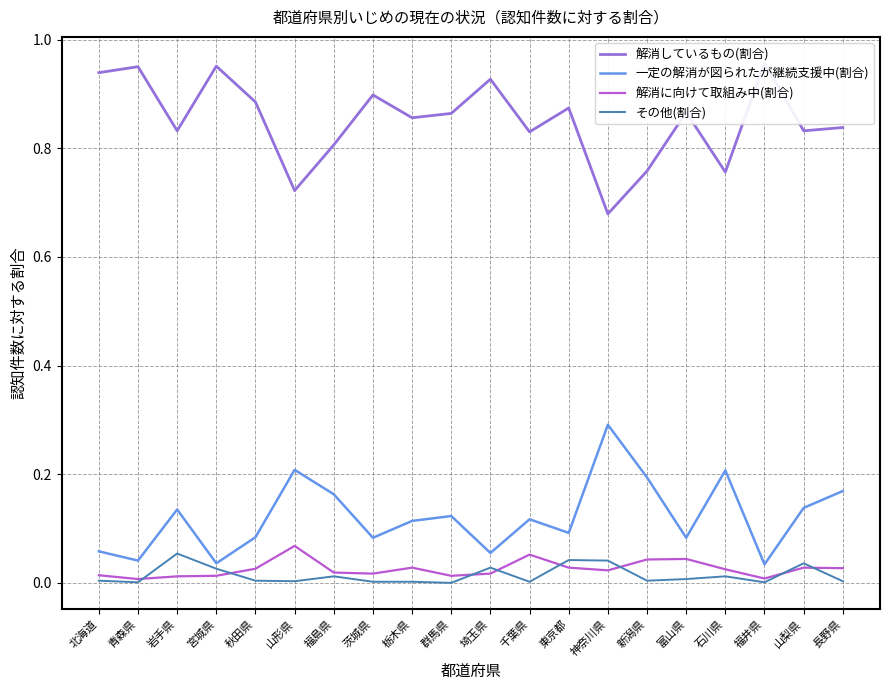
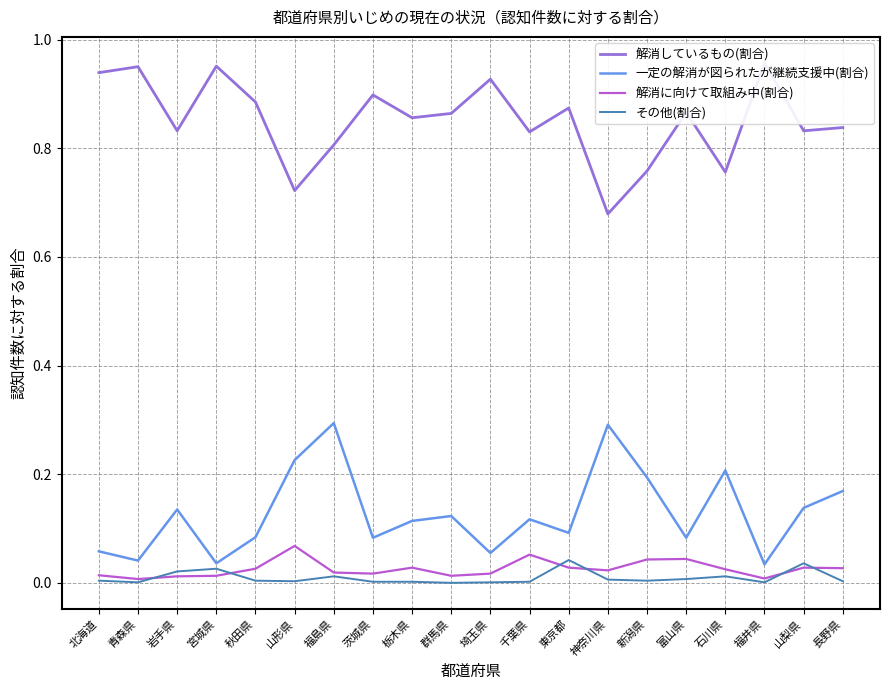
その他(割合), 岩手県: 0.05 -> 0.02
一定の解消が図られたが継続支援中(割合), 山形県: 0.21 -> 0.23
一定の解消が図られたが継続支援中(割合), 福島県: 0.16 -> 0.29
その他(割合), 埼玉県: 0.03 -> 0.00
その他(割合), 神奈川県: 0.04 -> 0.01
